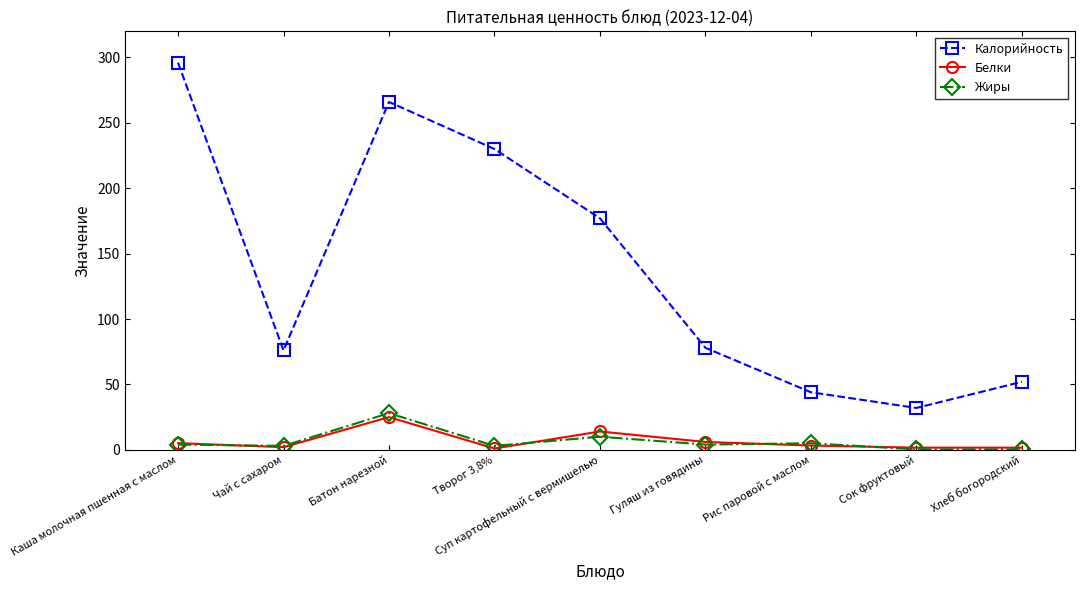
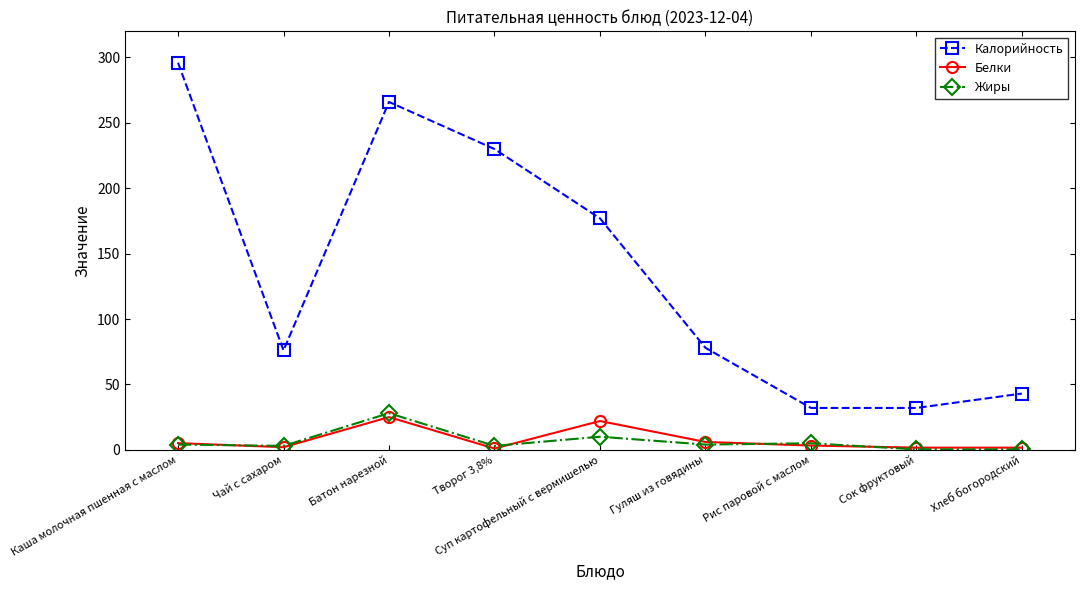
Белки, Суп картофельный с вермишелью: 14 -> 22
Калорийность, Рис паровой с маслом: 44 -> 32
Калорийность, Хлеб богородский: 52 -> 43
